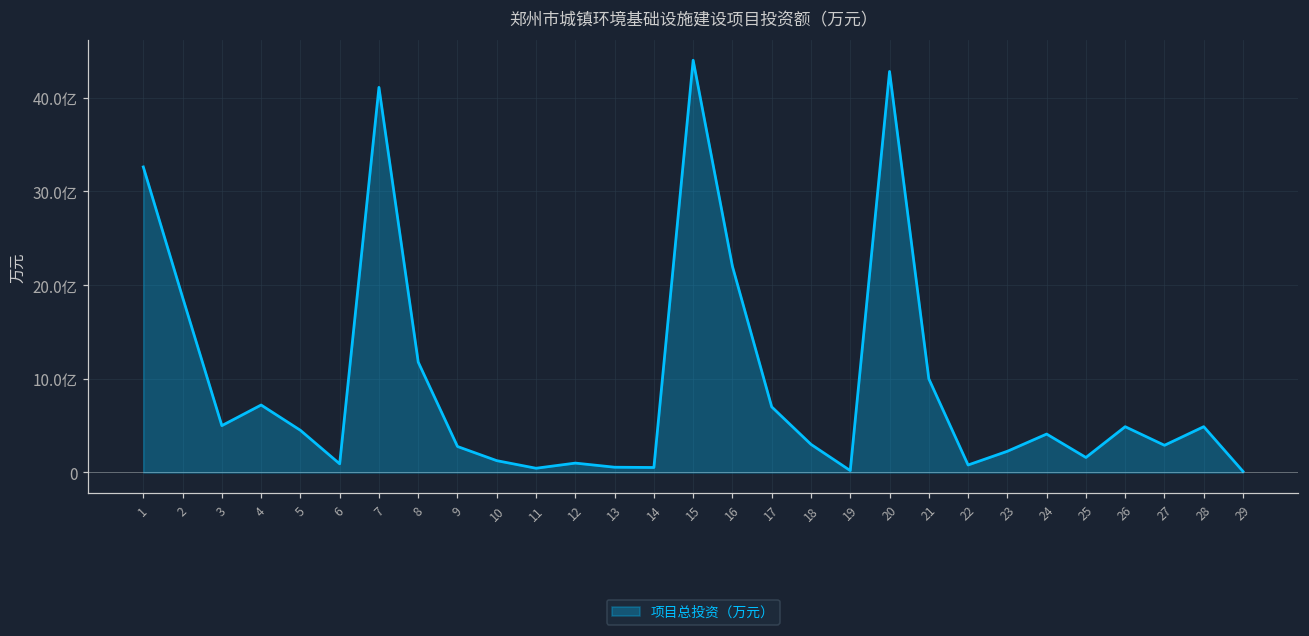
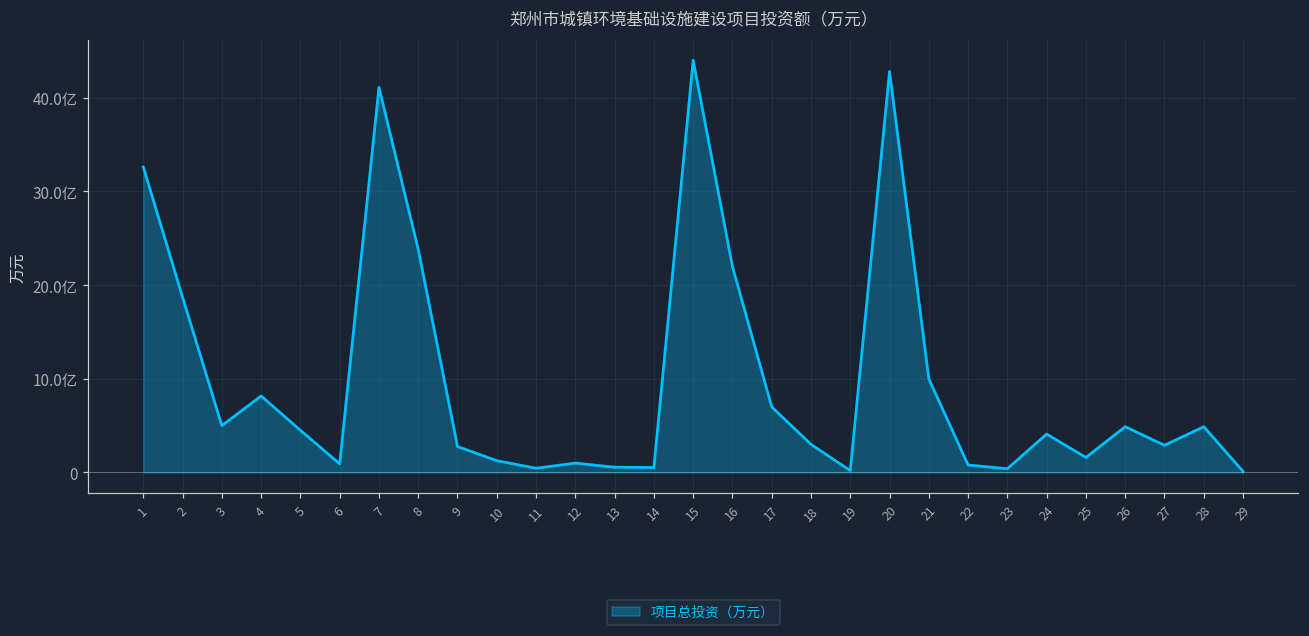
4: 7亿 -> 8亿
8: 12亿 -> 24亿
23: 2亿 -> 0亿
